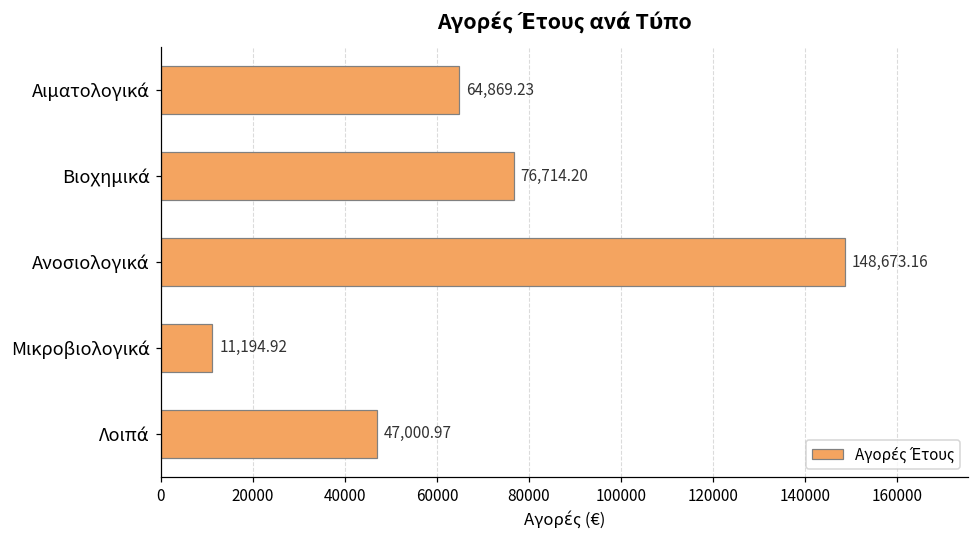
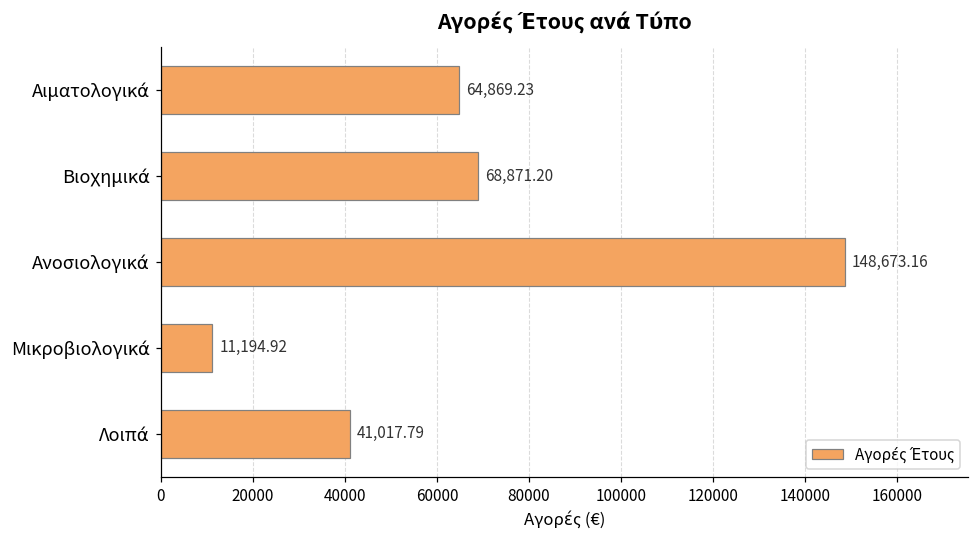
Βιοχημικά: 76,714.20 -> 68,871.20
Λοιπά: 47,000.97 -> 41,017.79
